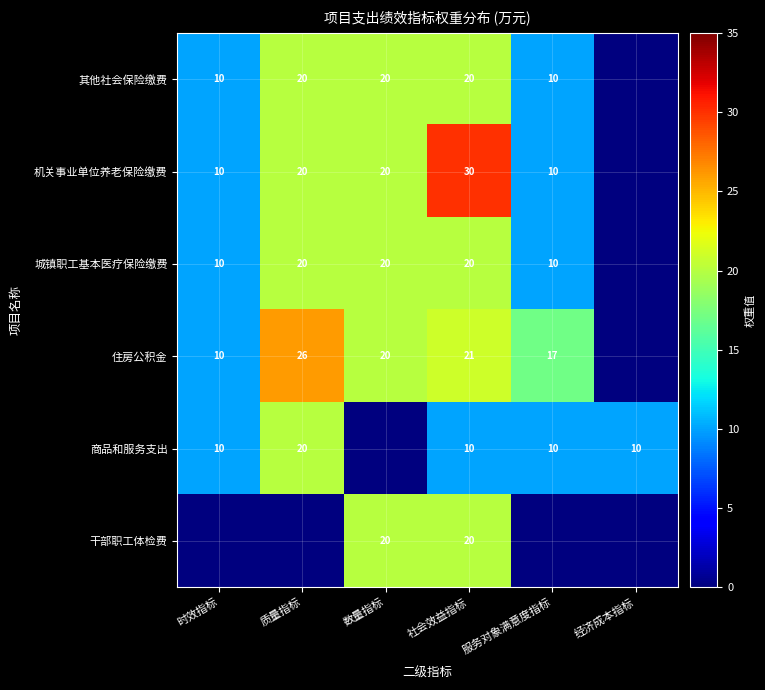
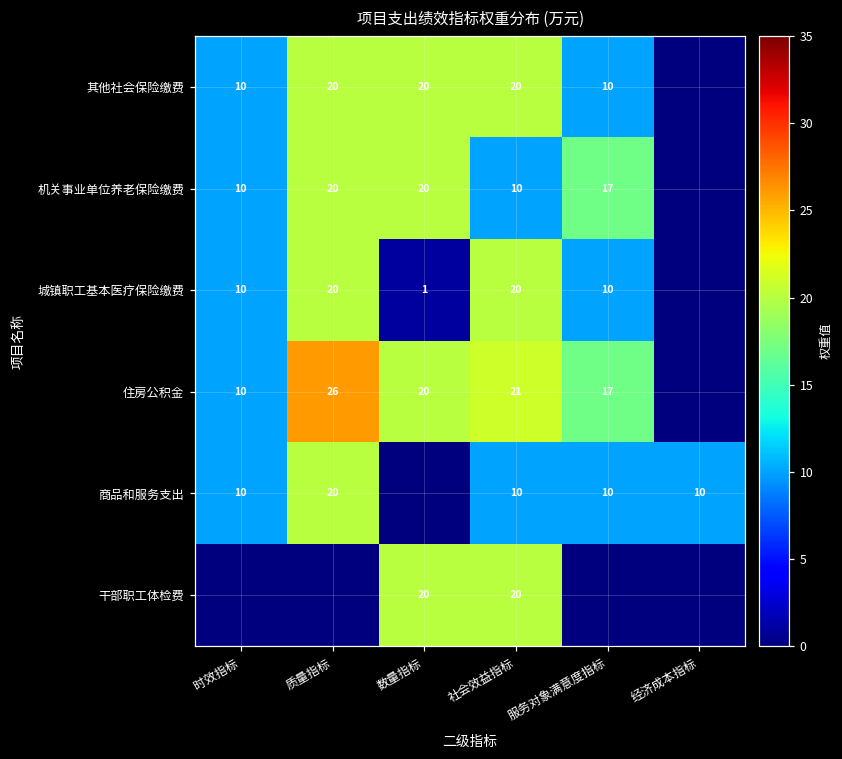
机关事业单位养老保险缴费, 社会效益指标: 30 -> 10
机关事业单位养老保险缴费, 服务对象满意度指标: 10 -> 17
城镇职工基本医疗保险缴费, 数量指标: 20 -> 1
